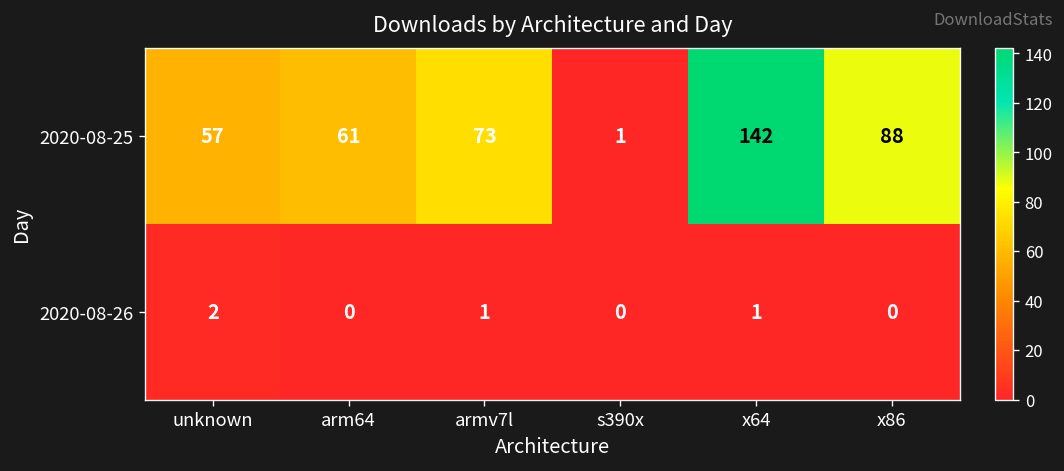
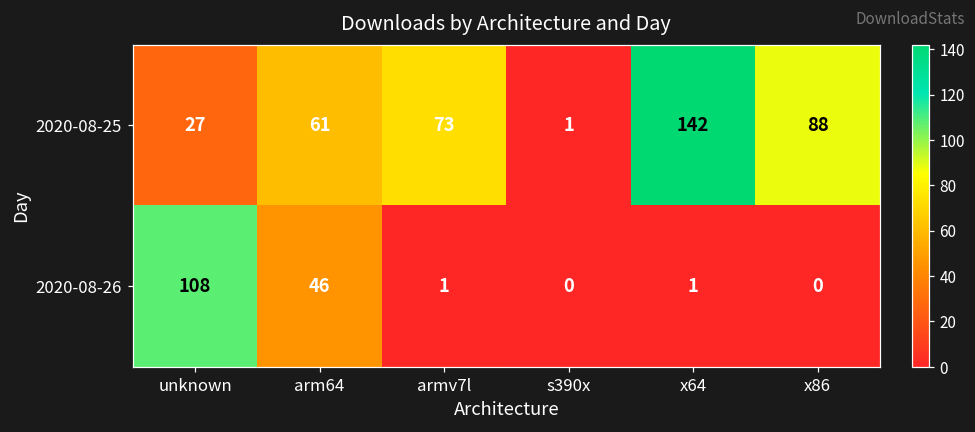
2020-08-25, unknown: 57 -> 27
2020-08-26, unknown: 2 -> 108
2020-08-26, arm64: 0 -> 46
